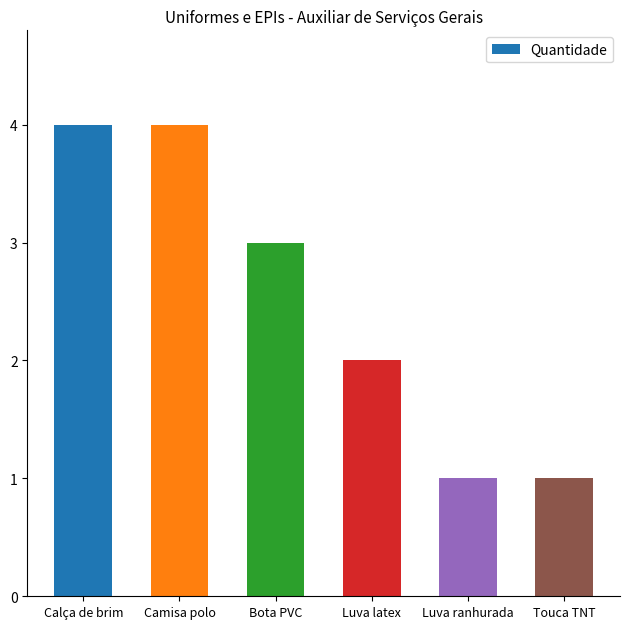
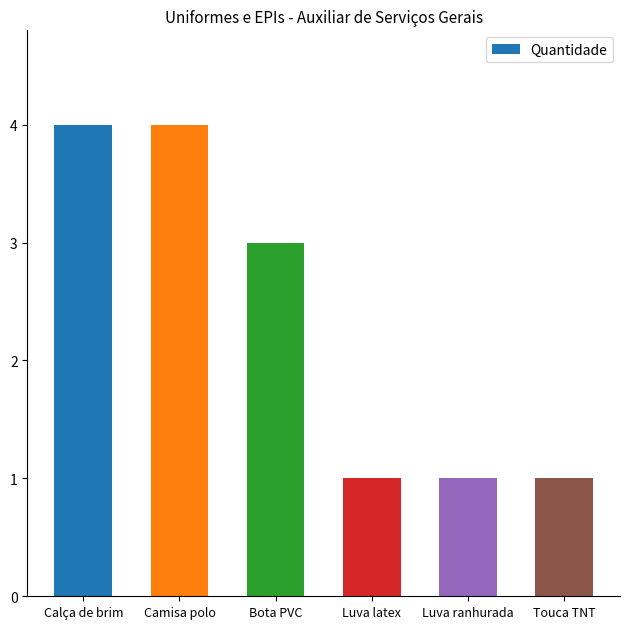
Luva latex: 2 -> 1
